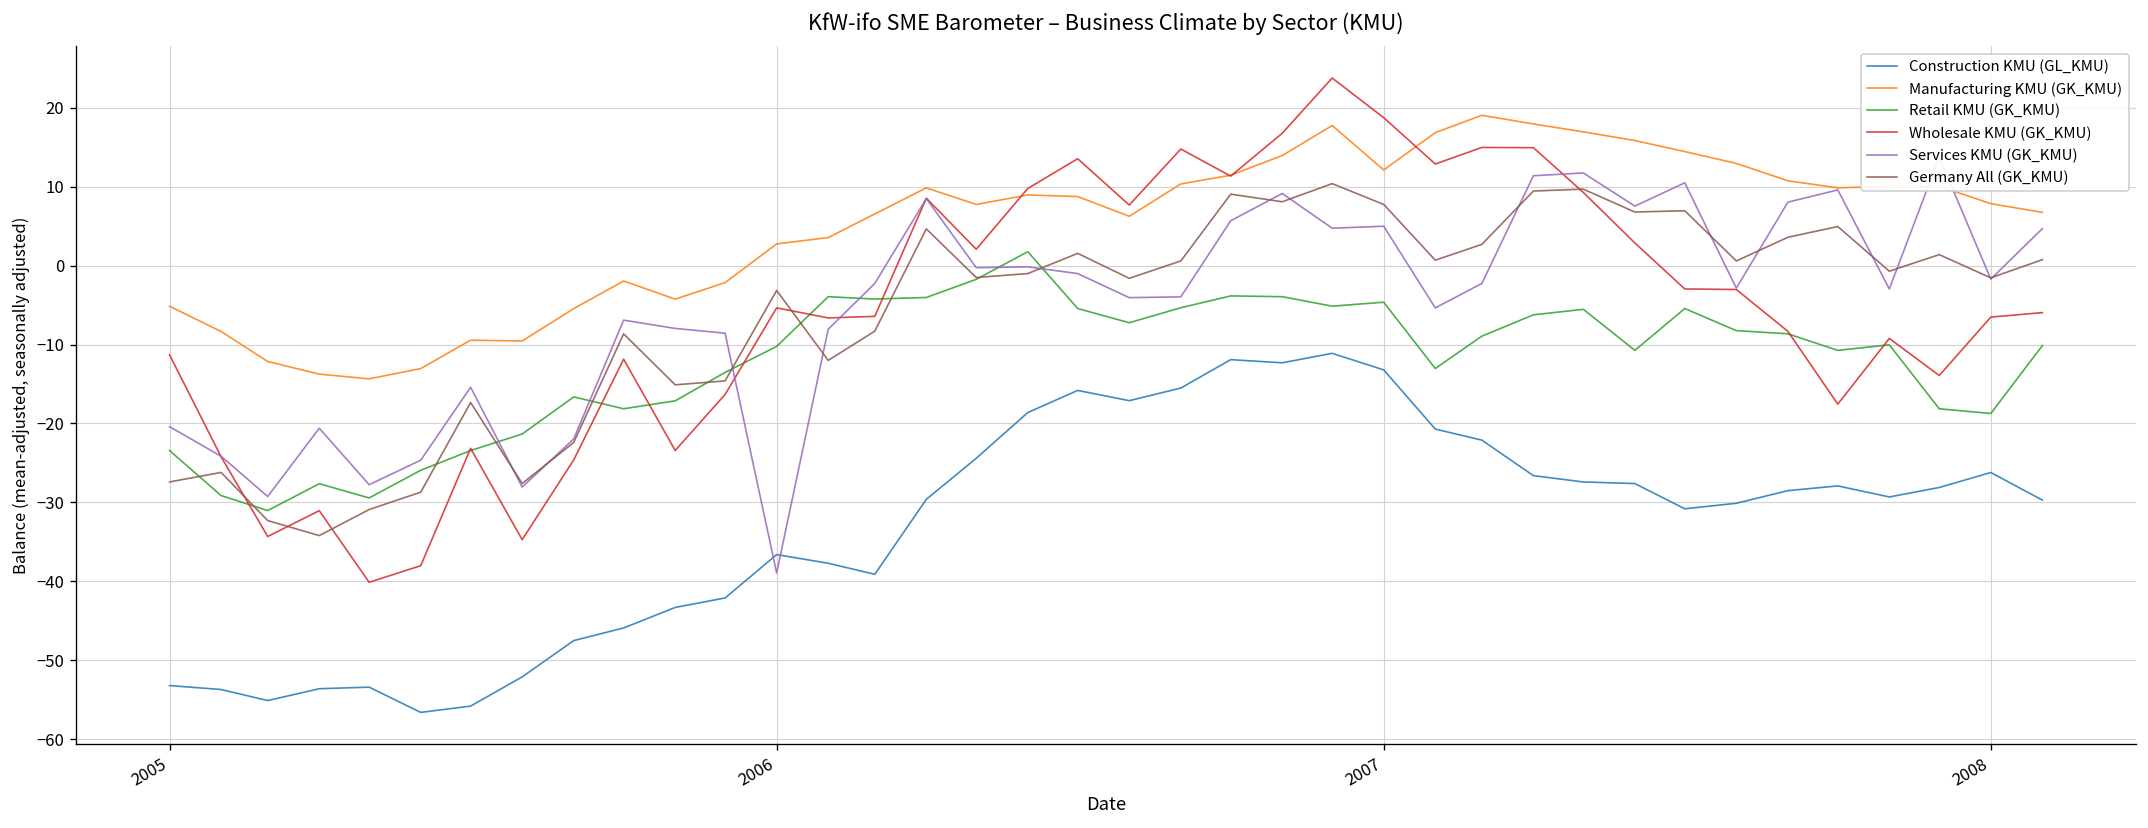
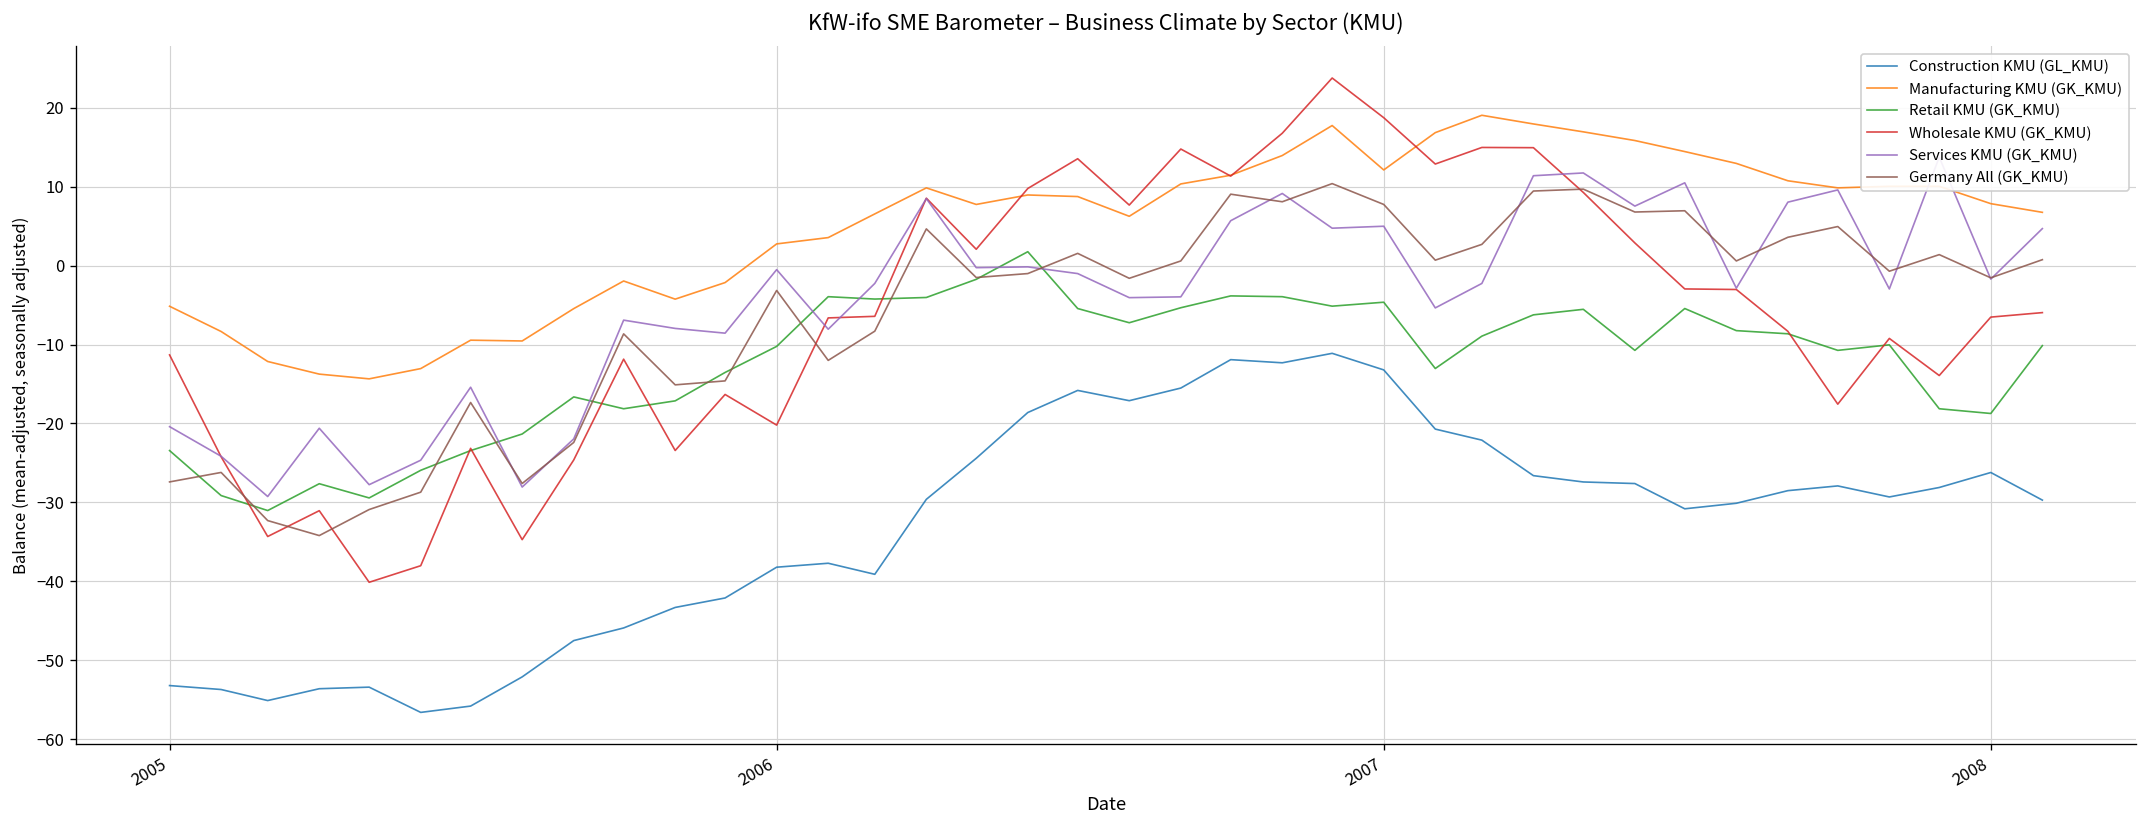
Construction KMU (GL_KMU), 2006: -37 -> -38
Wholesale KMU (GK_KMU), 2006: -5 -> -20
Services KMU (GK_KMU), 2006: -39 -> -1
